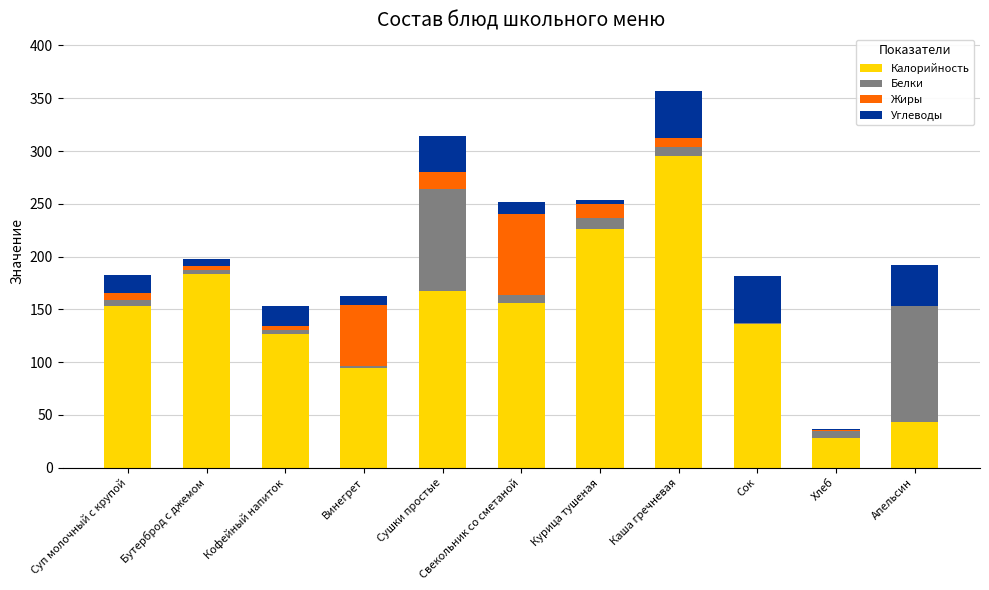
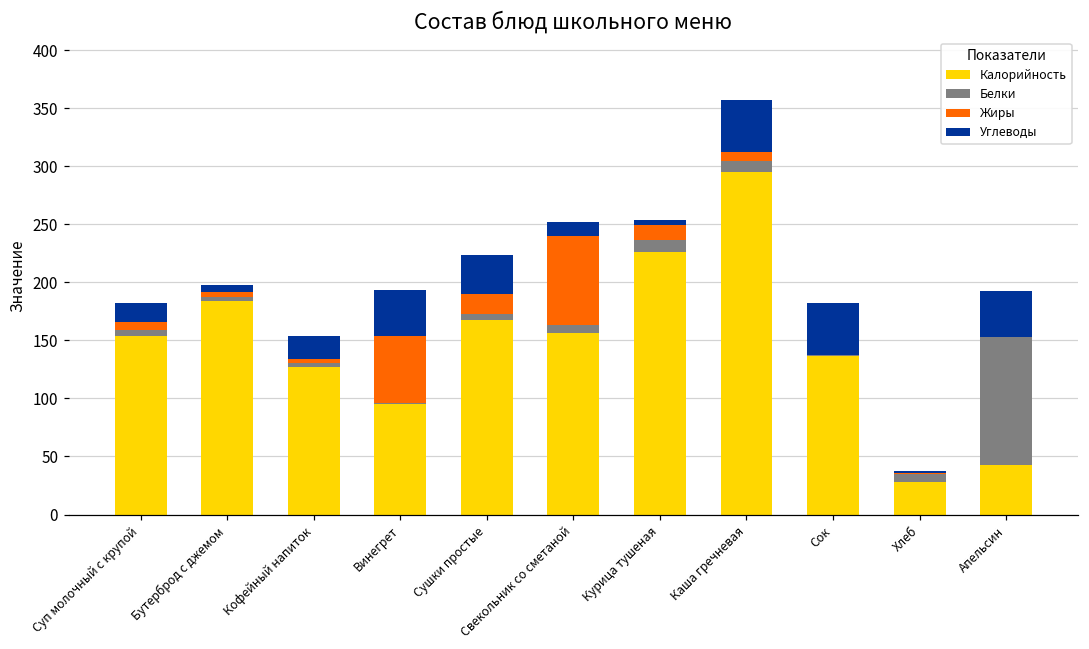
Углеводы, Винегрет: 8 -> 40
Белки, Сушки простые: 96 -> 5
